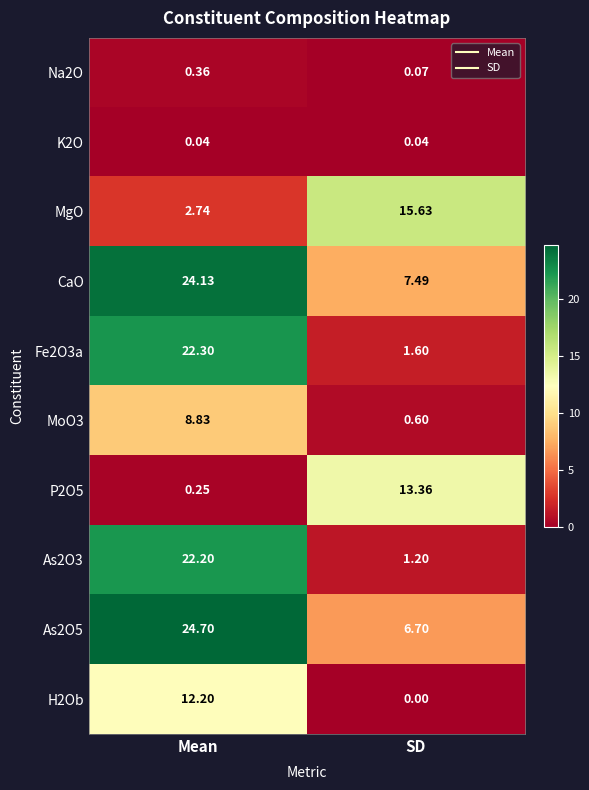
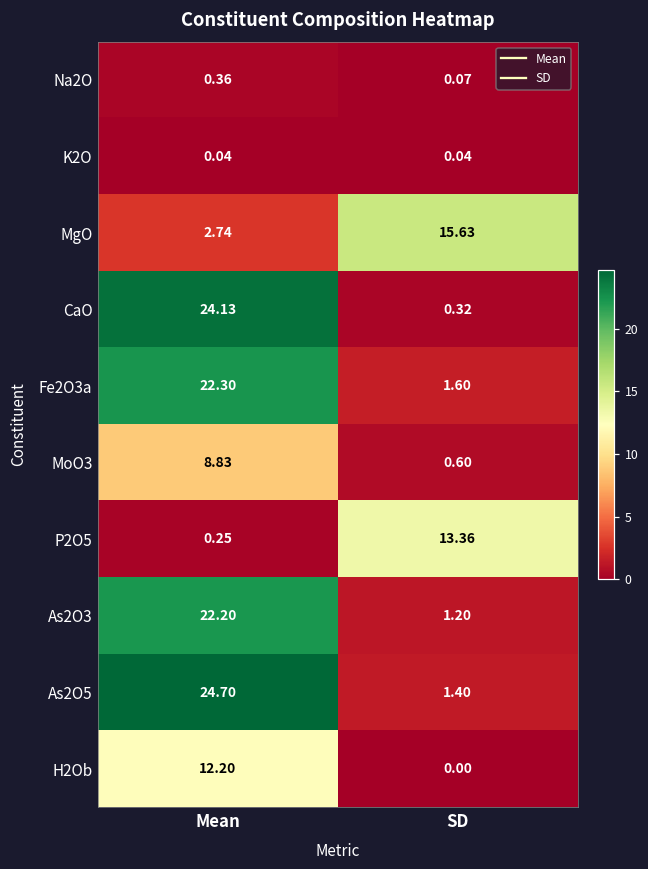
CaO, SD: 7.49 -> 0.32
As2O5, SD: 6.70 -> 1.40
